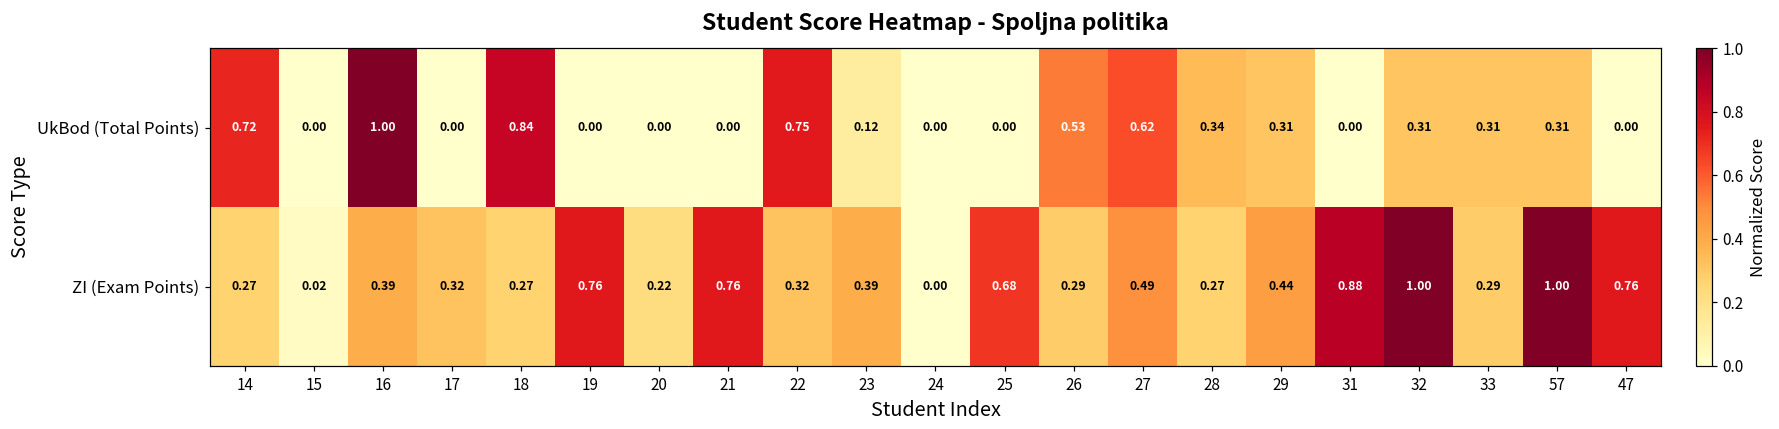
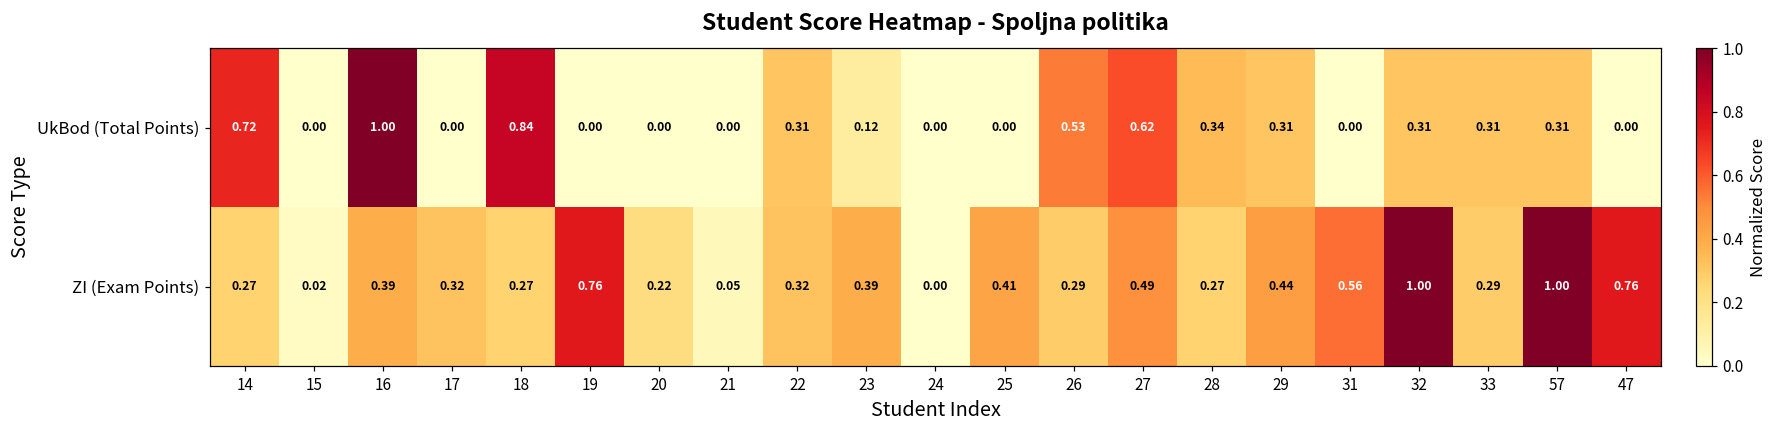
UkBod (Total Points), 22: 0.75 -> 0.31
ZI (Exam Points), 21: 0.76 -> 0.05
ZI (Exam Points), 25: 0.68 -> 0.41
ZI (Exam Points), 31: 0.88 -> 0.56
